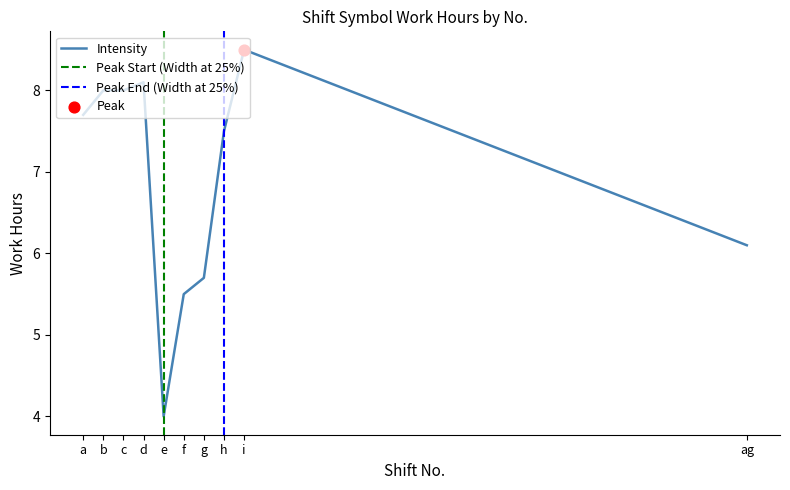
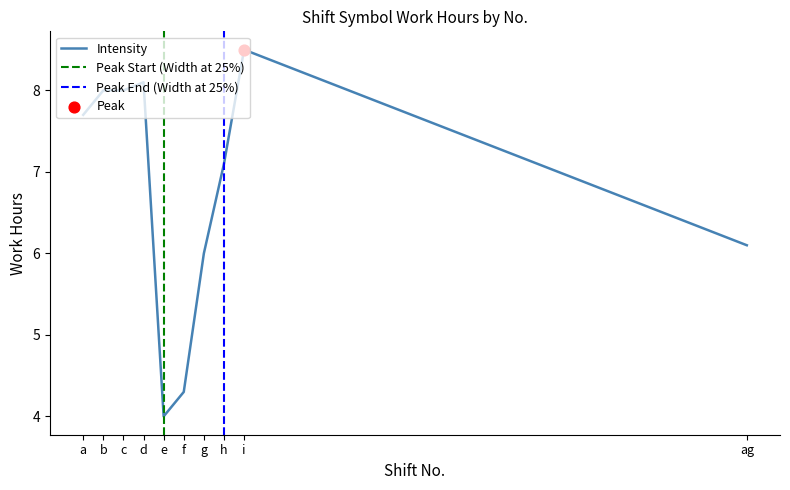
Intensity, f: 5.5 -> 4.3
Intensity, g: 5.7 -> 6.0
Intensity, h: 7.5 -> 7.1
